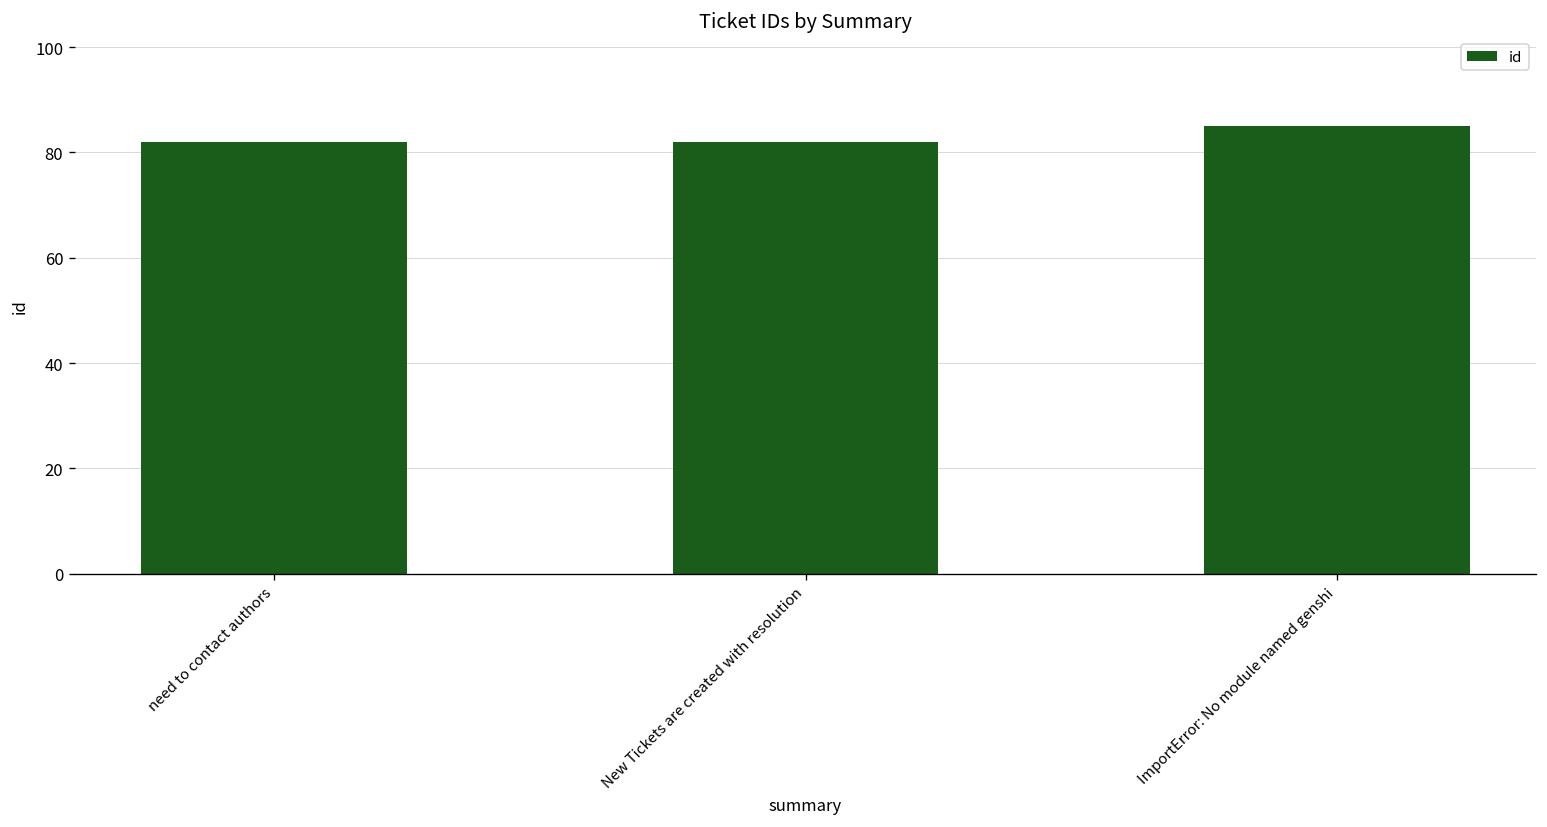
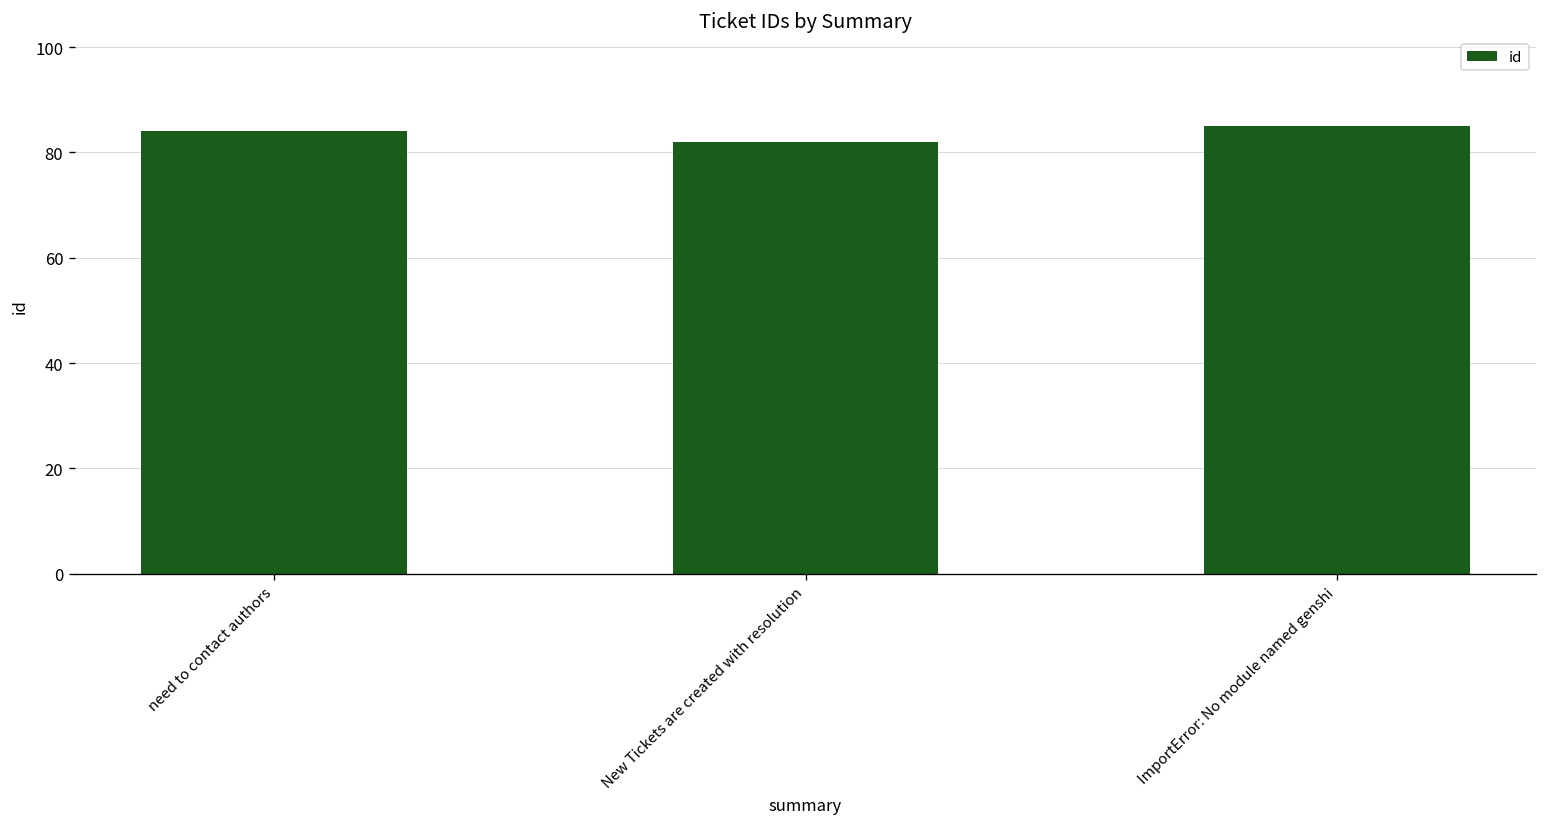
need to contact authors: 82 -> 84
